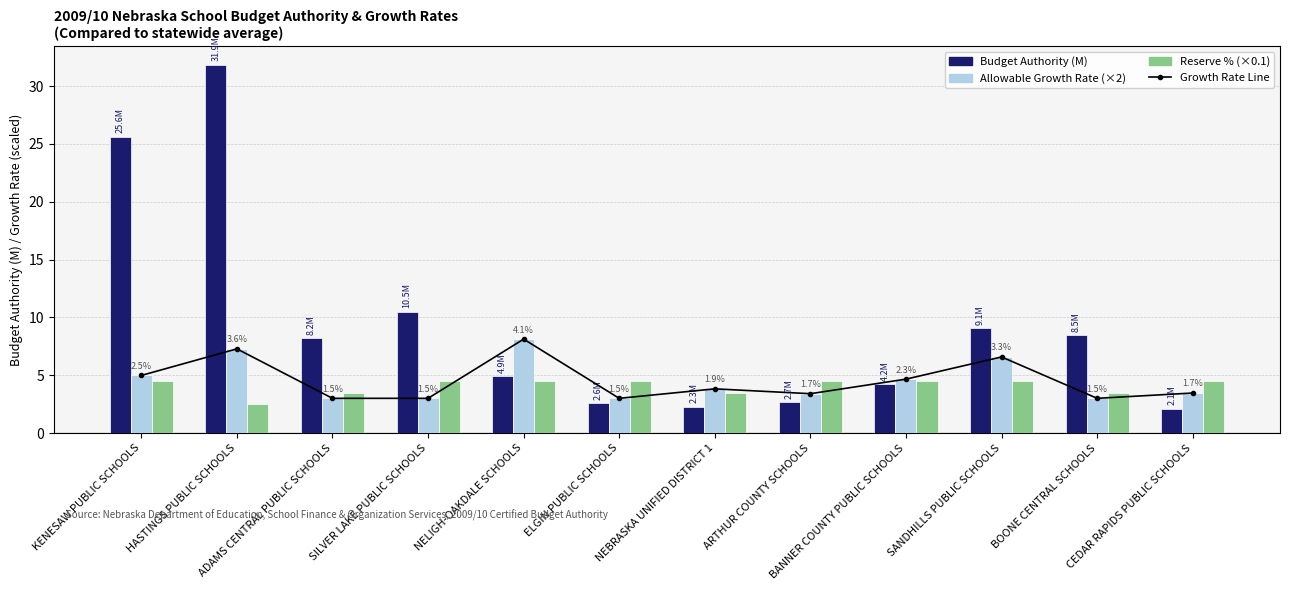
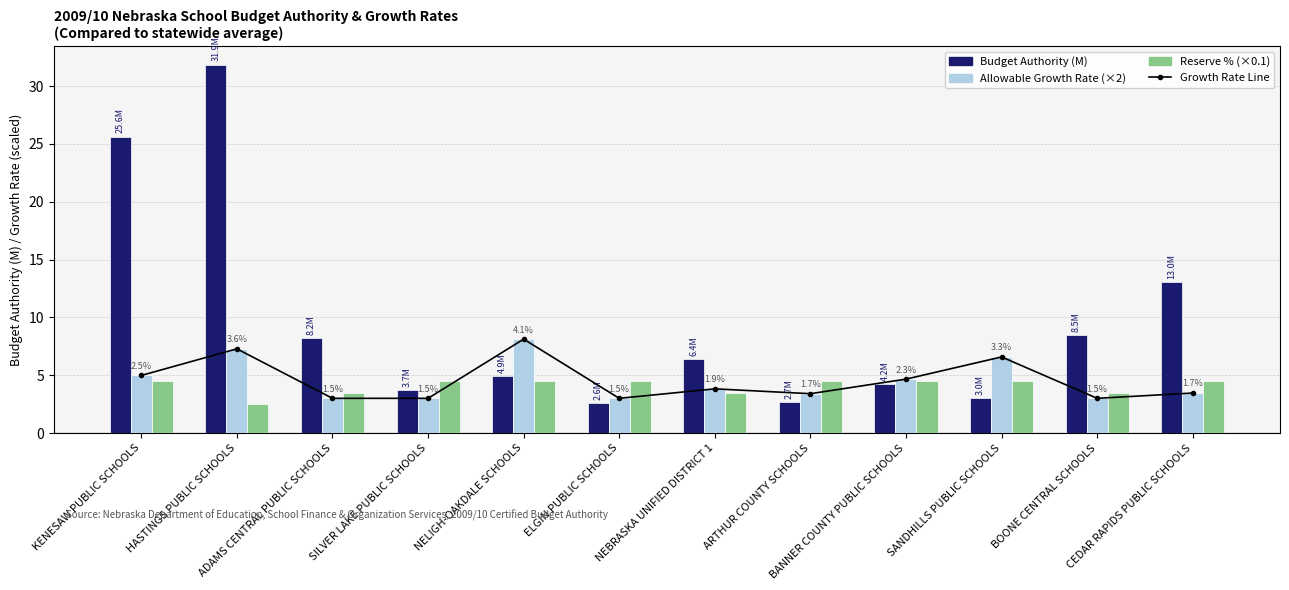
Budget Authority (M), SILVER LAKE PUBLIC SCHOOLS: 10.5M -> 3.7M
Budget Authority (M), NEBRASKA UNIFIED DISTRICT 1: 2.3M -> 6.4M
Budget Authority (M), SANDHILLS PUBLIC SCHOOLS: 9.1M -> 3.0M
Budget Authority (M), CEDAR RAPIDS PUBLIC SCHOOLS: 2.1M -> 13.0M
